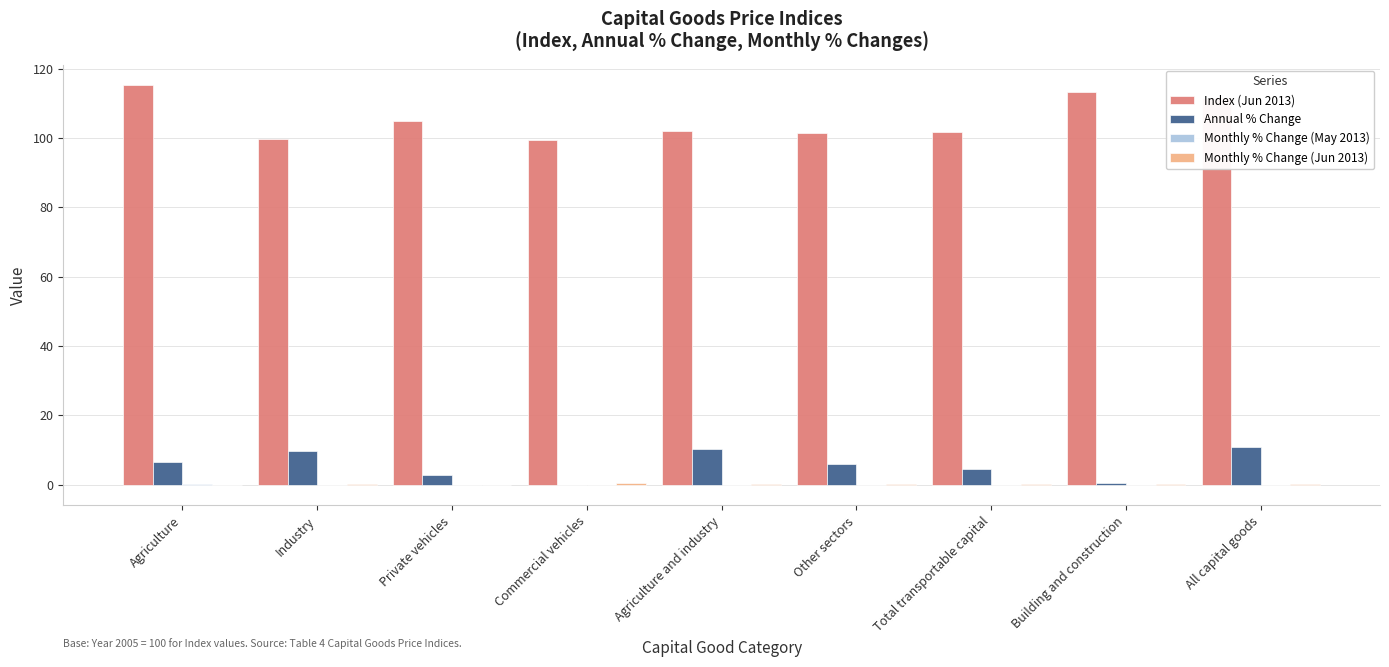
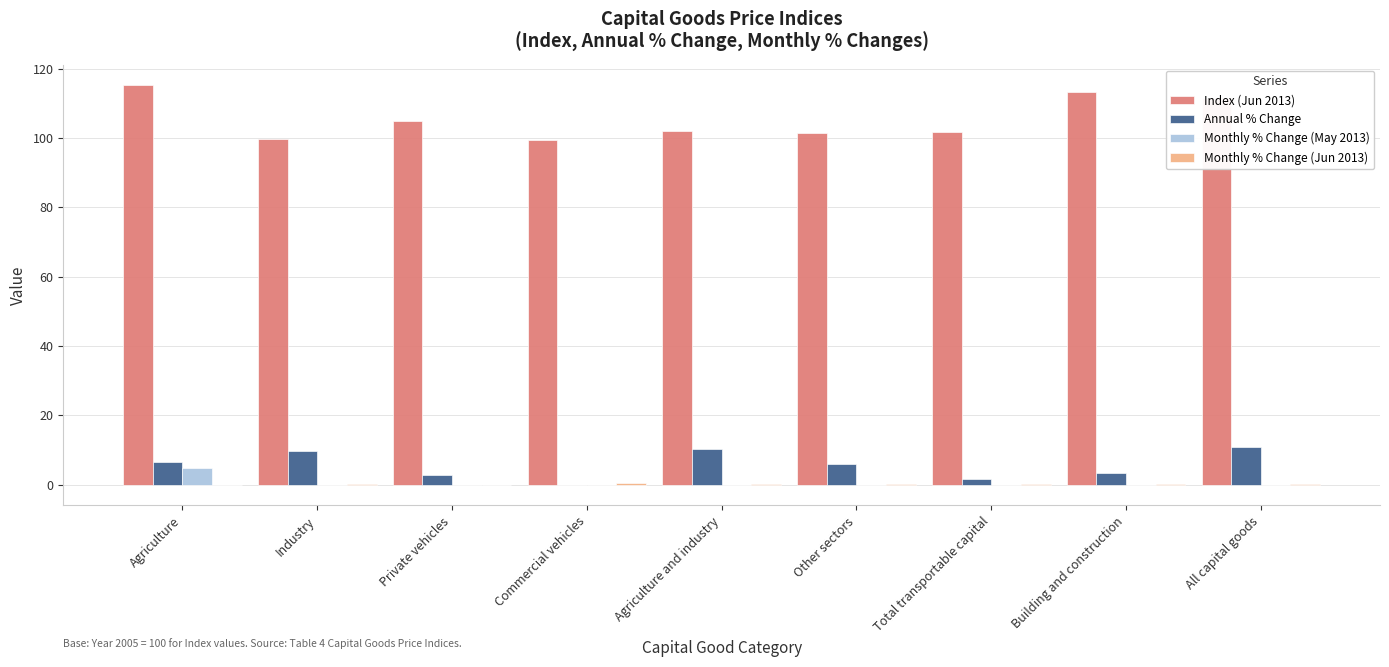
Monthly % Change (May 2013), Agriculture: 0 -> 5
Annual % Change, Total transportable capital: 5 -> 2
Annual % Change, Building and construction: 1 -> 3
